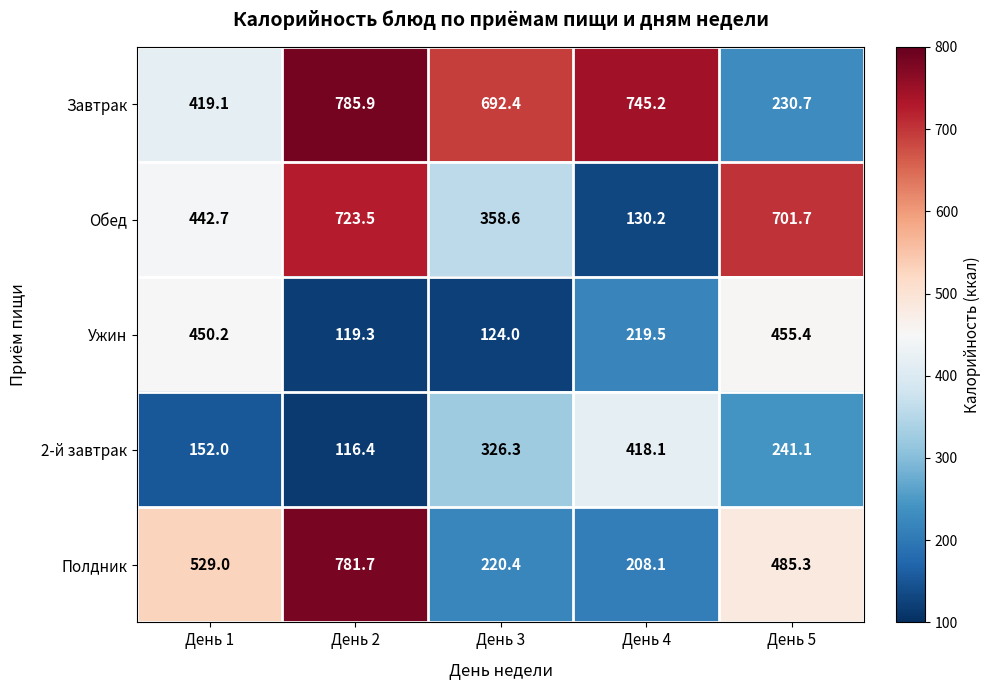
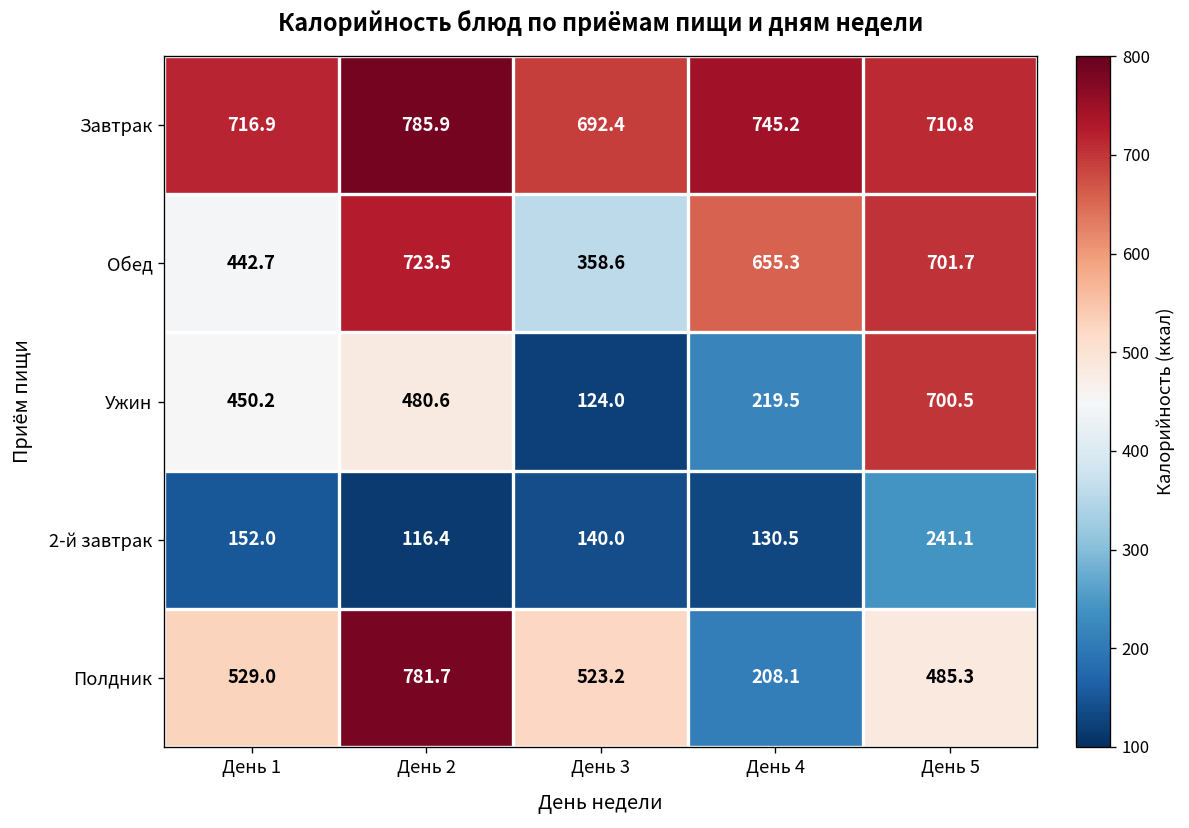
Завтрак, День 1: 419.1 -> 716.9
Завтрак, День 5: 230.7 -> 710.8
Обед, День 4: 130.2 -> 655.3
Ужин, День 2: 119.3 -> 480.6
Ужин, День 5: 455.4 -> 700.5
2-й завтрак, День 3: 326.3 -> 140.0
2-й завтрак, День 4: 418.1 -> 130.5
Полдник, День 3: 220.4 -> 523.2
